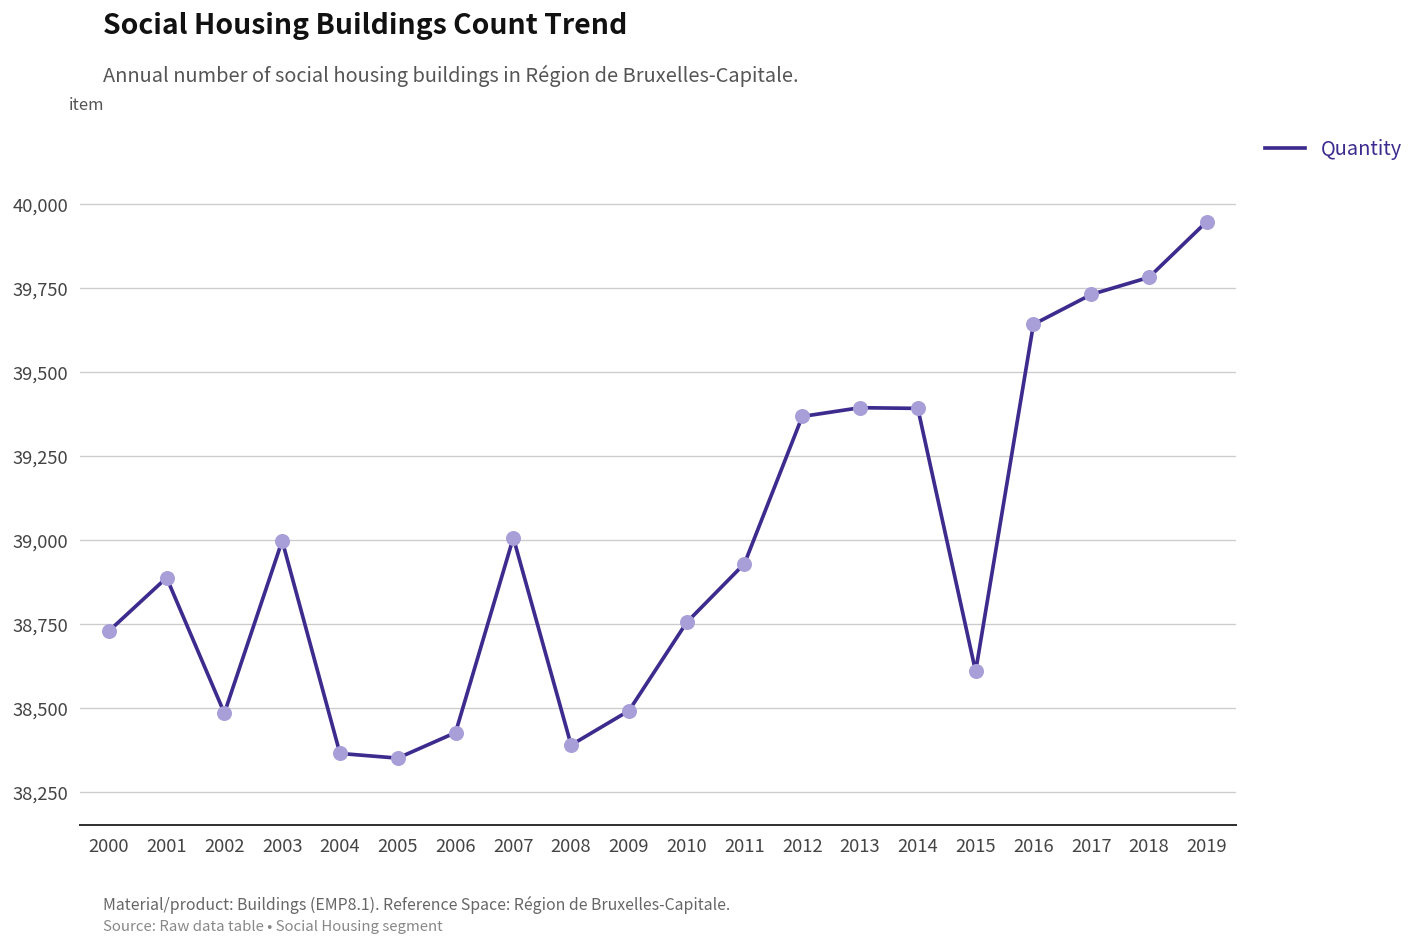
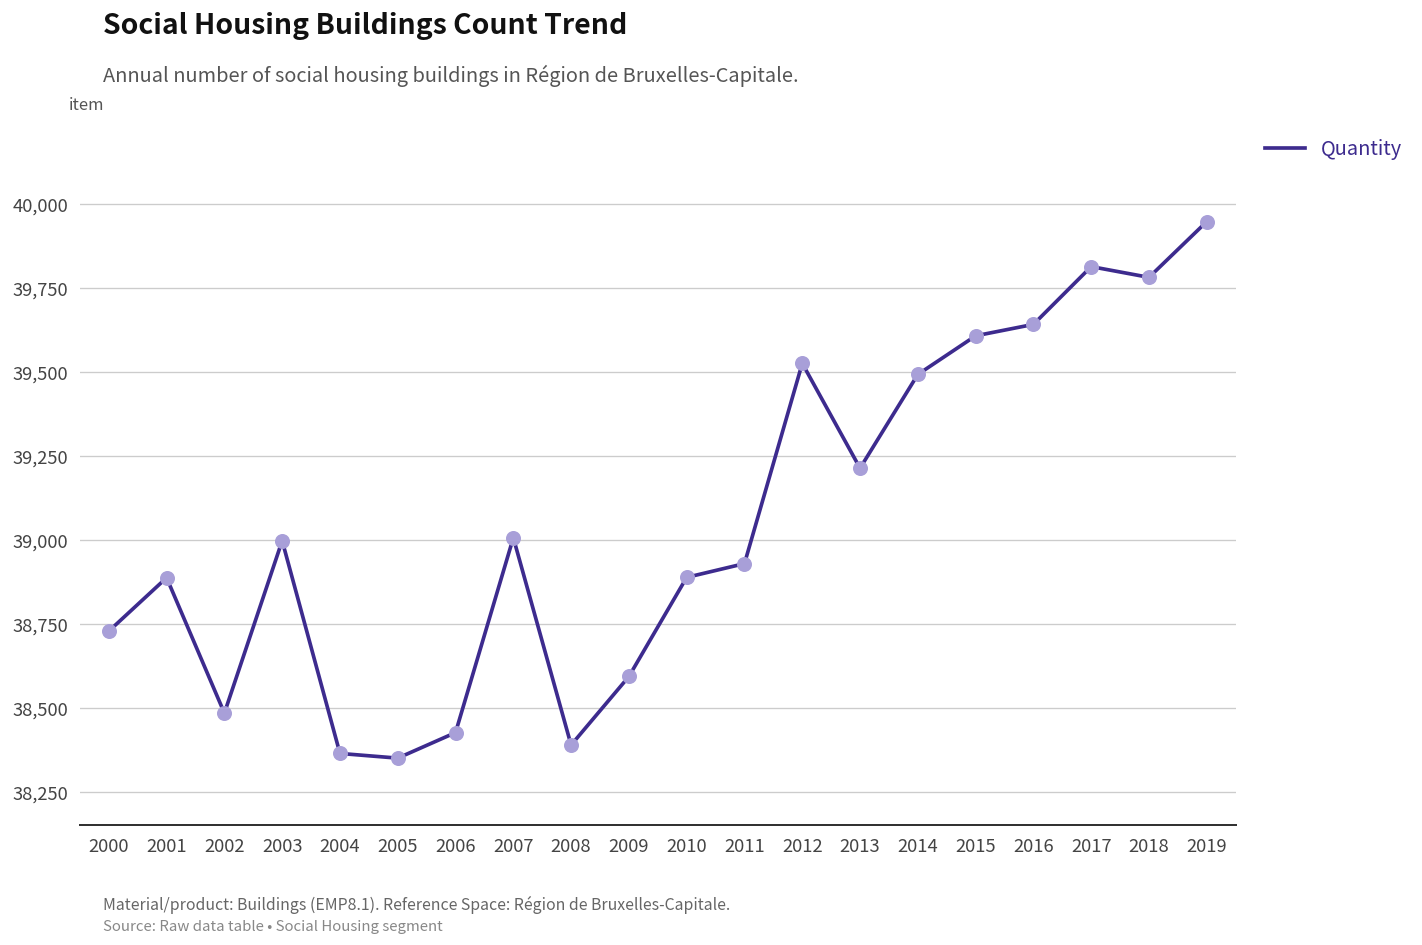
2009: 38,490 -> 38,590
2010: 38,750 -> 38,890
2012: 39,370 -> 39,530
2013: 39,390 -> 39,210
2014: 39,390 -> 39,490
2015: 38,610 -> 39,610
2017: 39,730 -> 39,810
